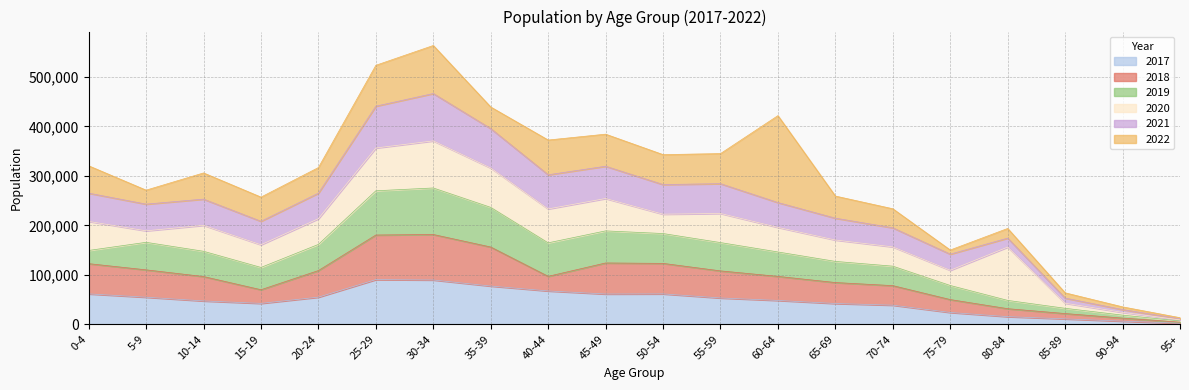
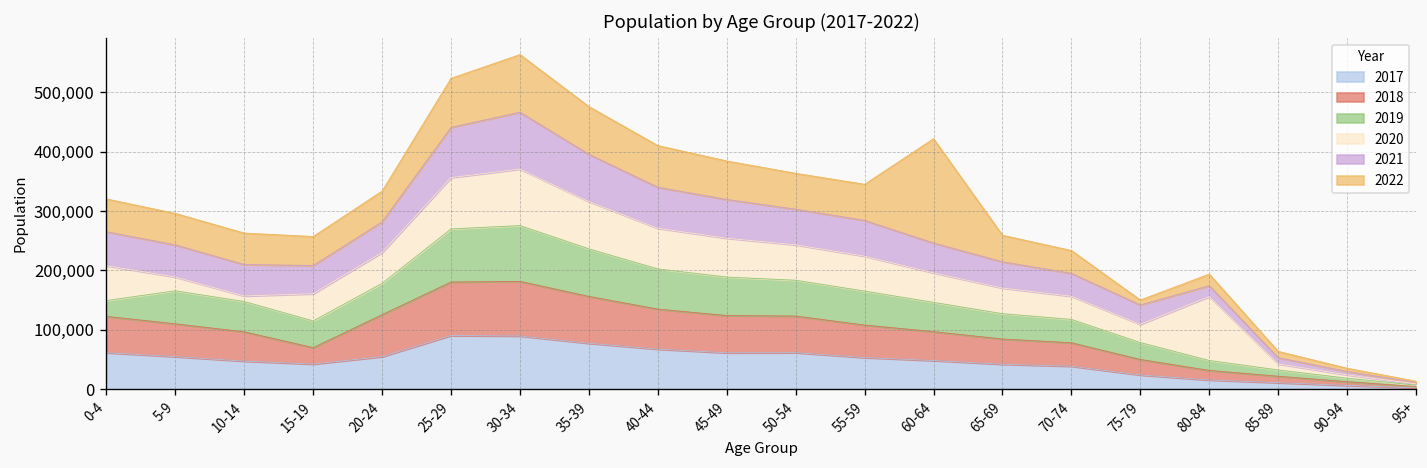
2022, 5-9: 30,000 -> 50,000
2020, 10-14: 50,000 -> 10,000
2018, 20-24: 50,000 -> 70,000
2022, 35-39: 40,000 -> 80,000
2018, 40-44: 30,000 -> 70,000
2020, 50-54: 40,000 -> 60,000
